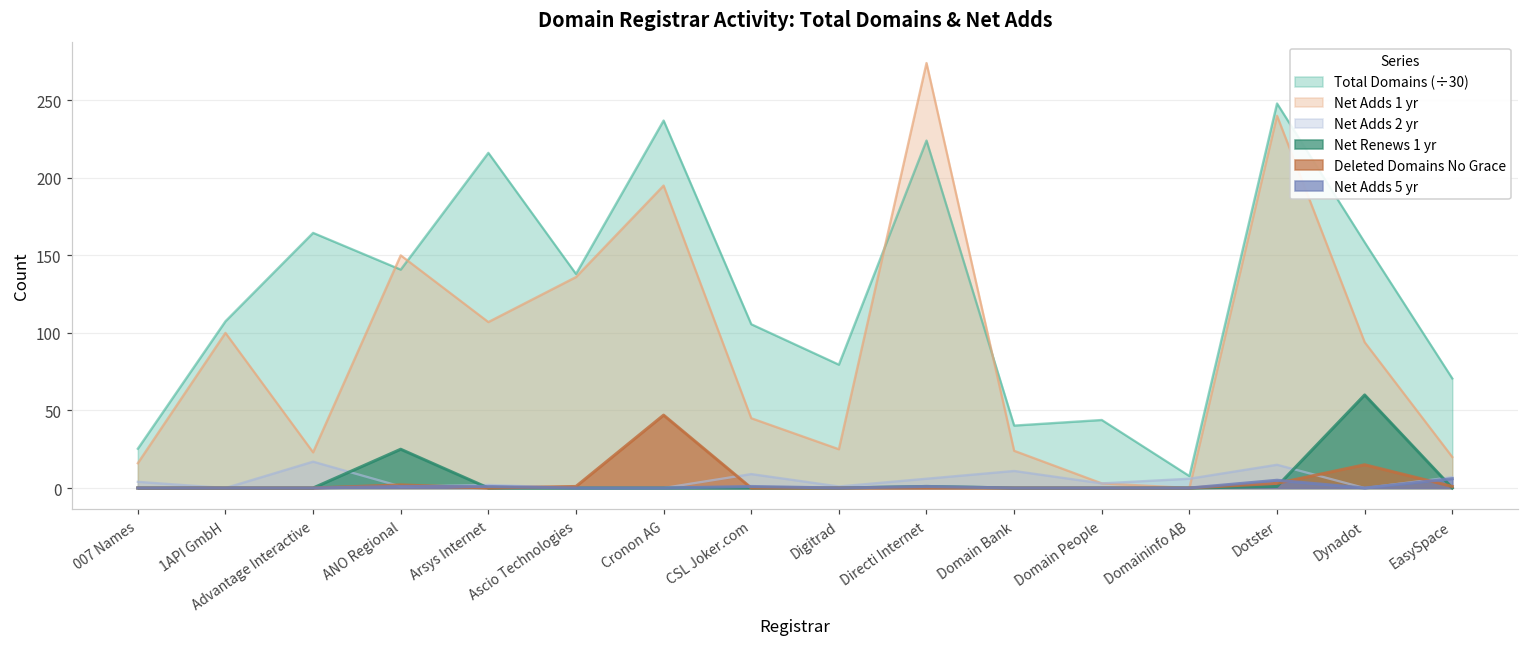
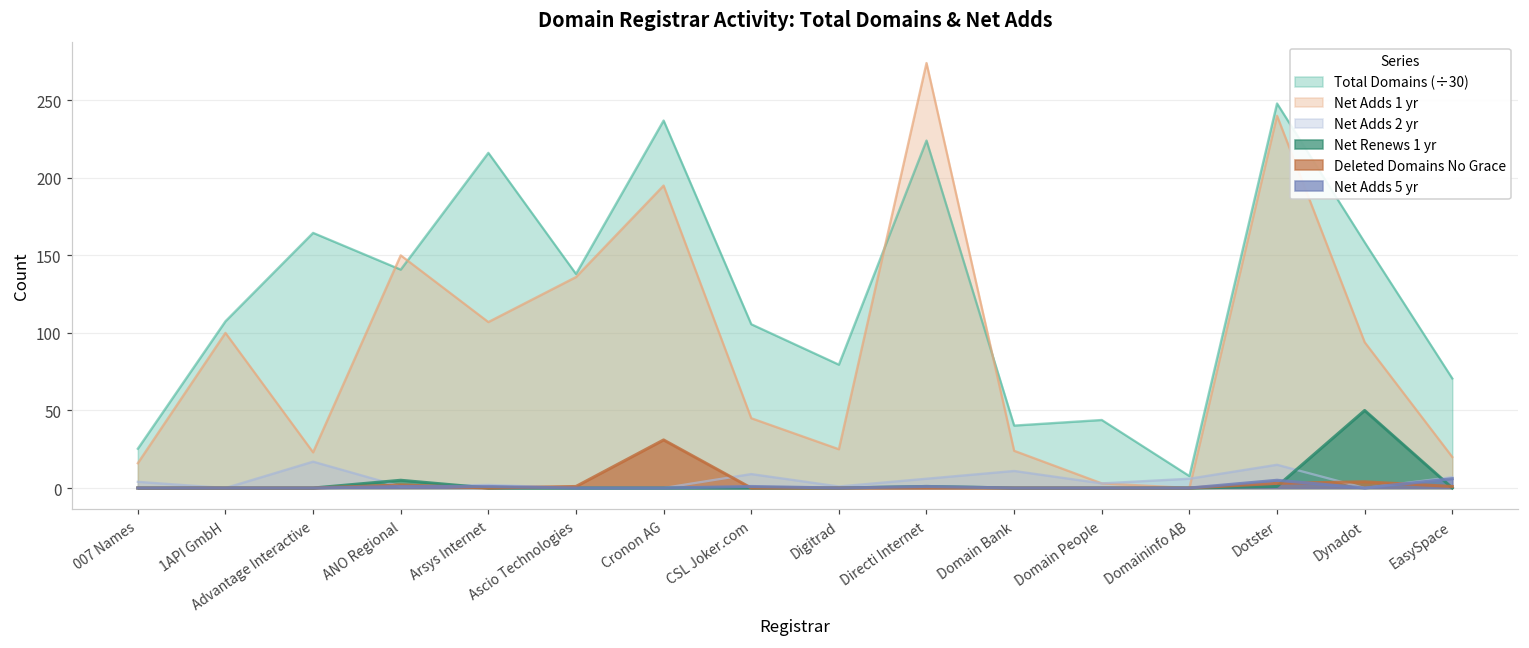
Net Renews 1 yr, ANO Regional: 25 -> 5
Deleted Domains No Grace, Cronon AG: 47 -> 31
Net Renews 1 yr, Dynadot: 60 -> 50
Deleted Domains No Grace, Dynadot: 15 -> 4
